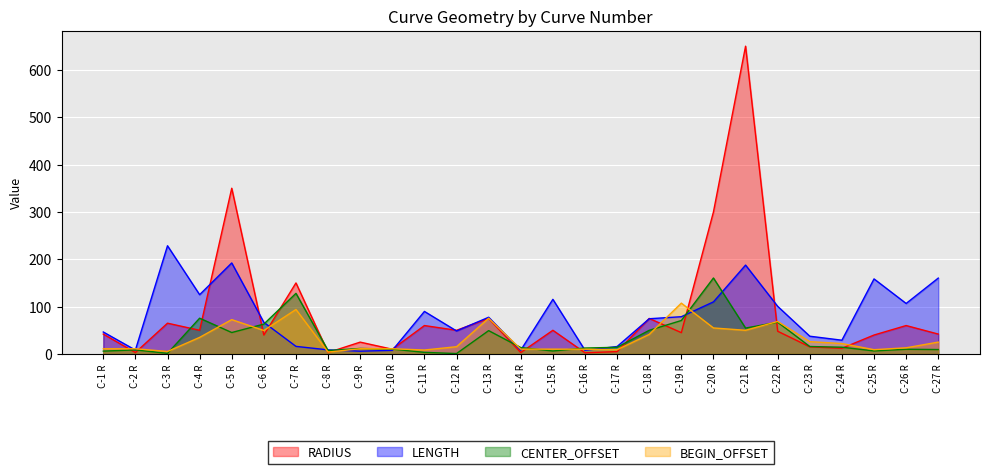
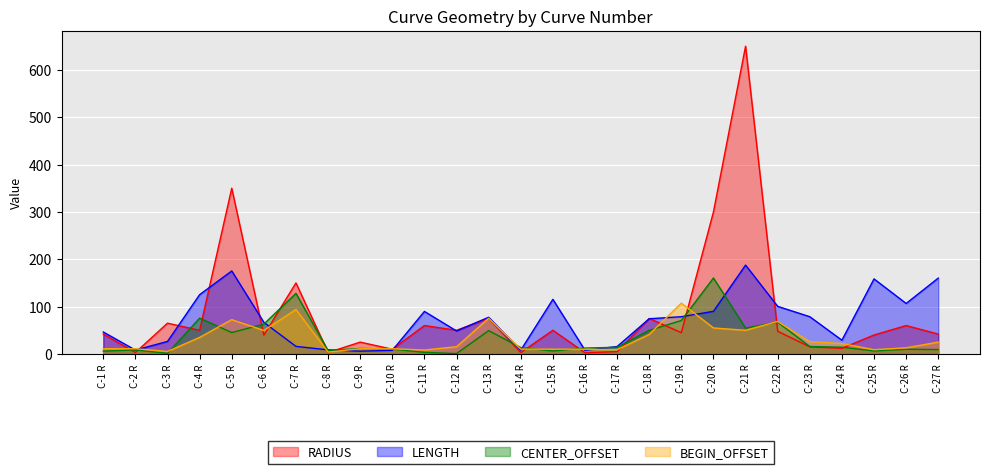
LENGTH, C-3 R: 230 -> 30
LENGTH, C-5 R: 190 -> 180
LENGTH, C-20 R: 110 -> 90
LENGTH, C-23 R: 40 -> 80
